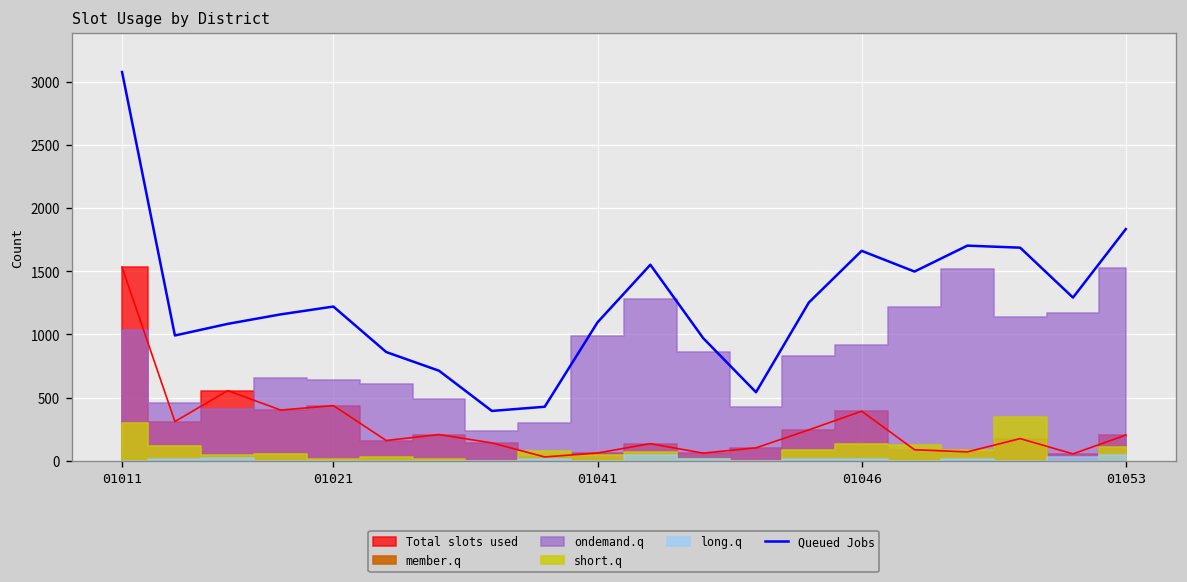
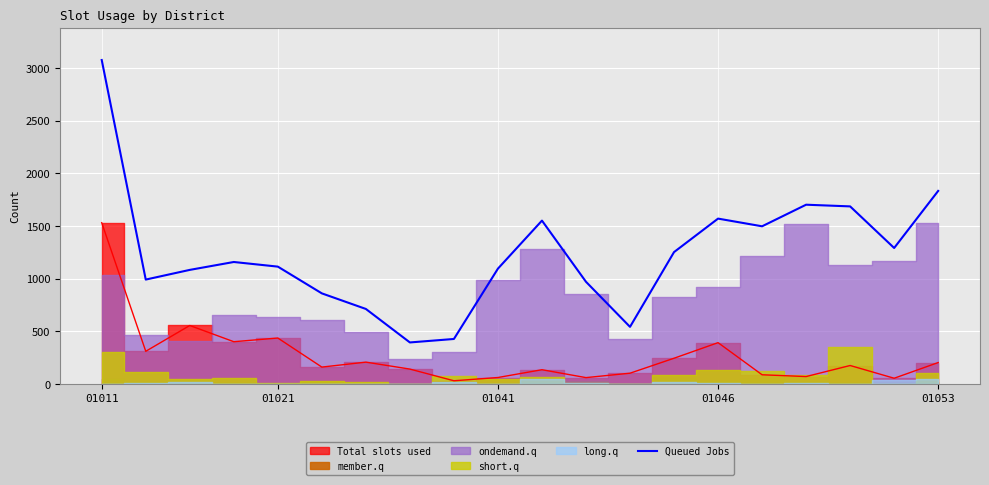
Queued Jobs, 01021: 1220 -> 1120
Queued Jobs, 01046: 1660 -> 1570
